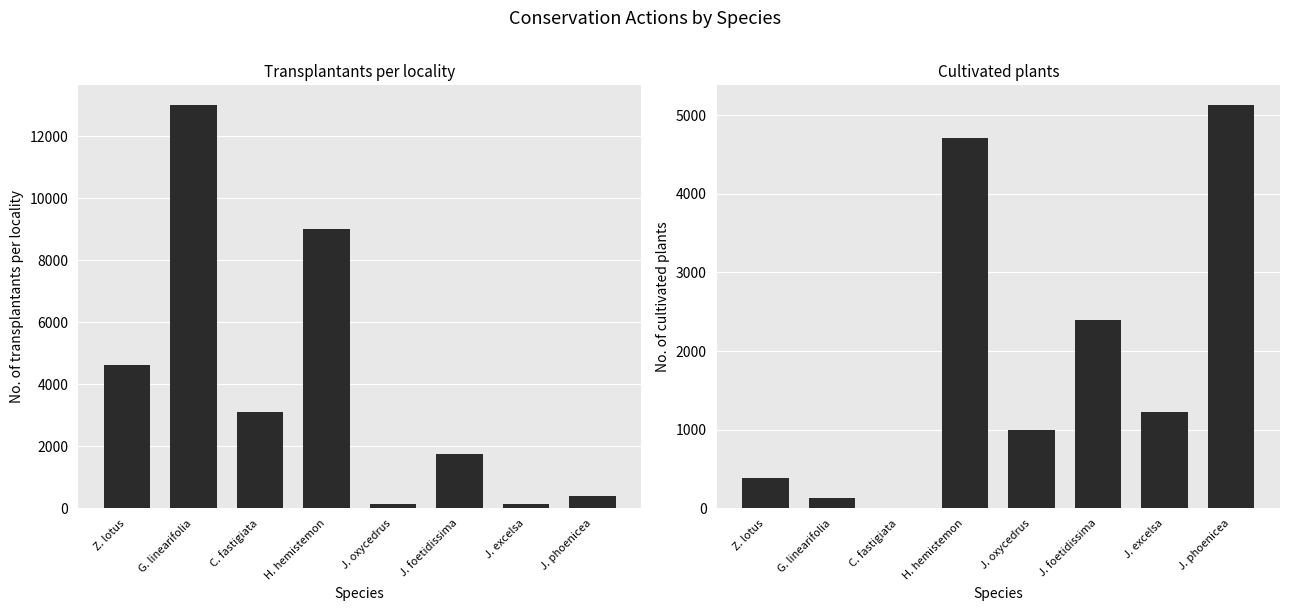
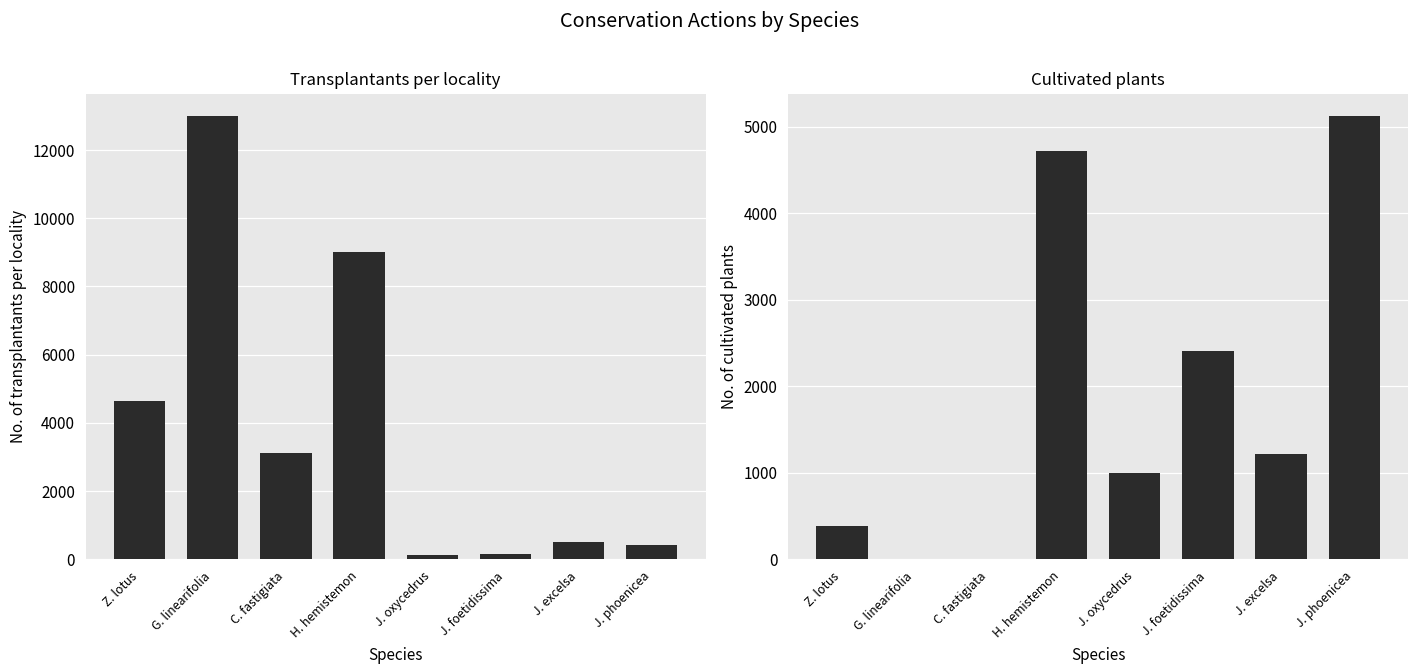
Transplantants per locality, J. foetidissima: 1700 -> 100
Transplantants per locality, J. excelsa: 200 -> 500
Cultivated plants, G. linearifolia: 100 -> 0
